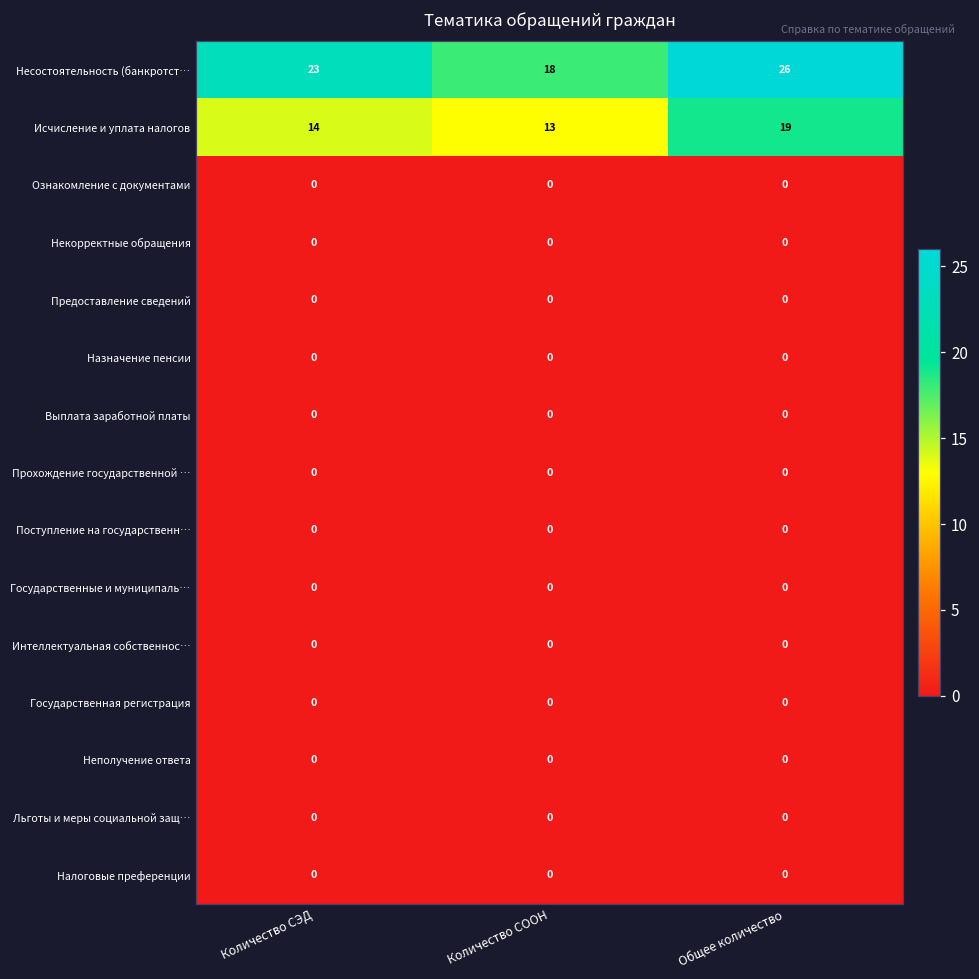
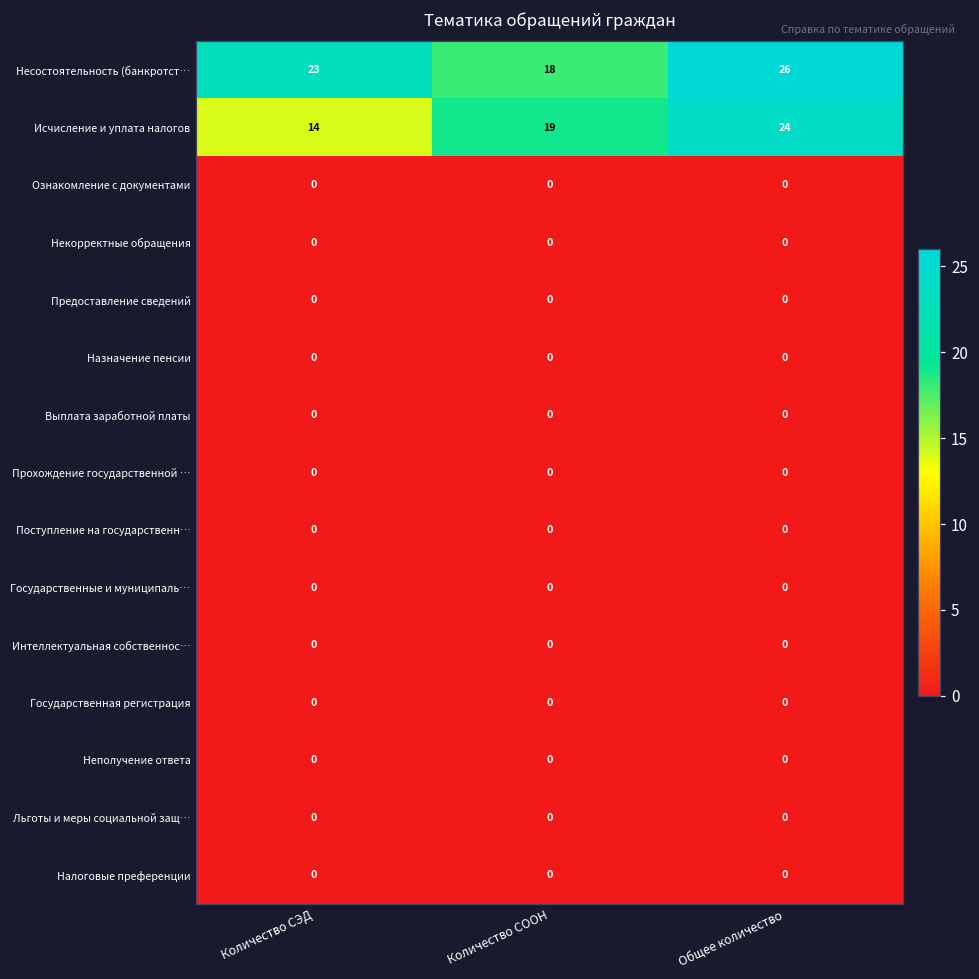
Исчисление и уплата налогов, Количество СООН: 13 -> 19
Исчисление и уплата налогов, Общее количество: 19 -> 24
